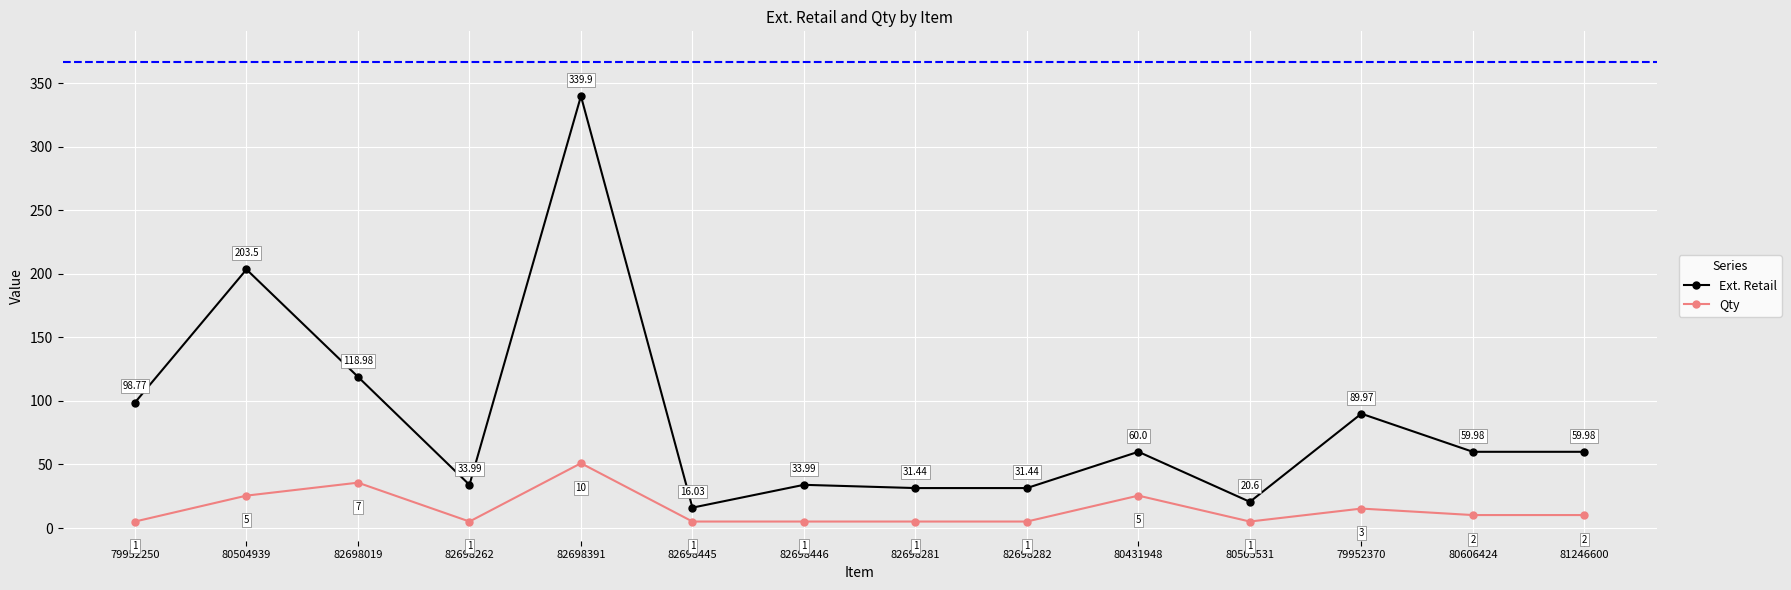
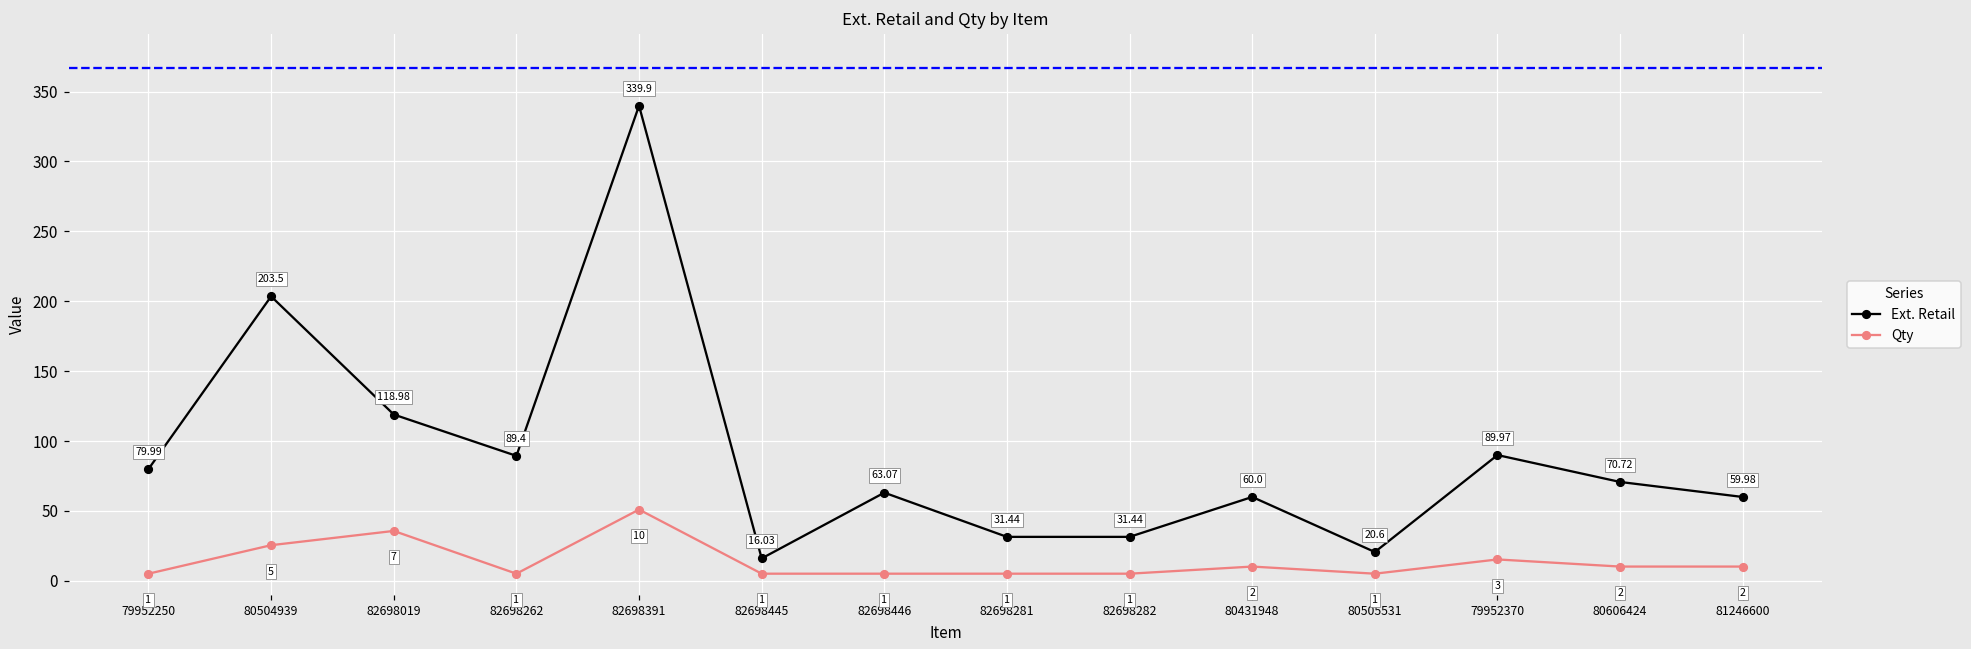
Ext. Retail, 79952250: 98.77 -> 79.99
Ext. Retail, 82698262: 33.99 -> 89.4
Ext. Retail, 82698446: 33.99 -> 63.07
Qty, 80431948: 5 -> 2
Ext. Retail, 80606424: 59.98 -> 70.72
